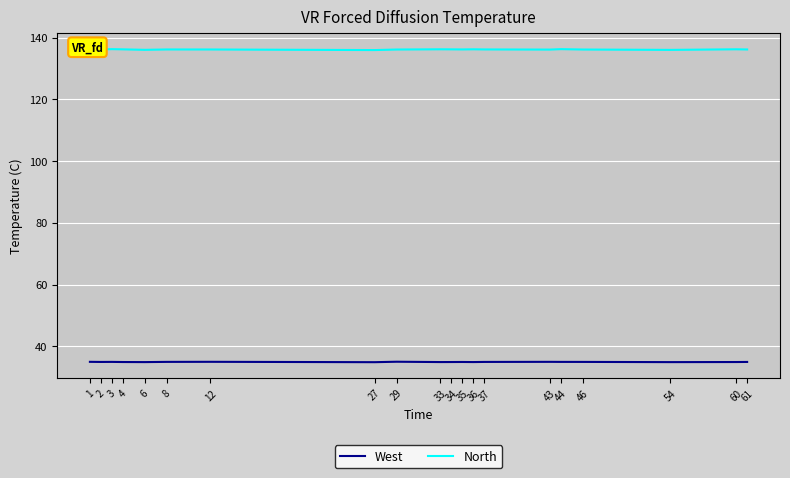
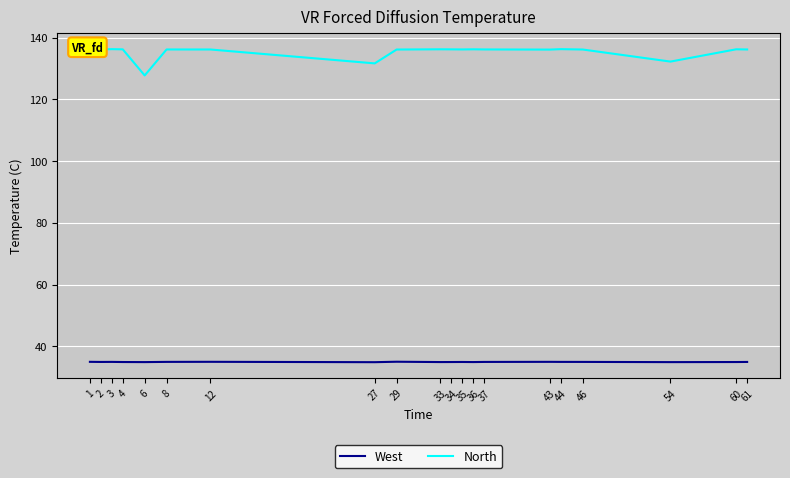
North, 6: 136 -> 128
North, 27: 136 -> 132
North, 54: 136 -> 132
